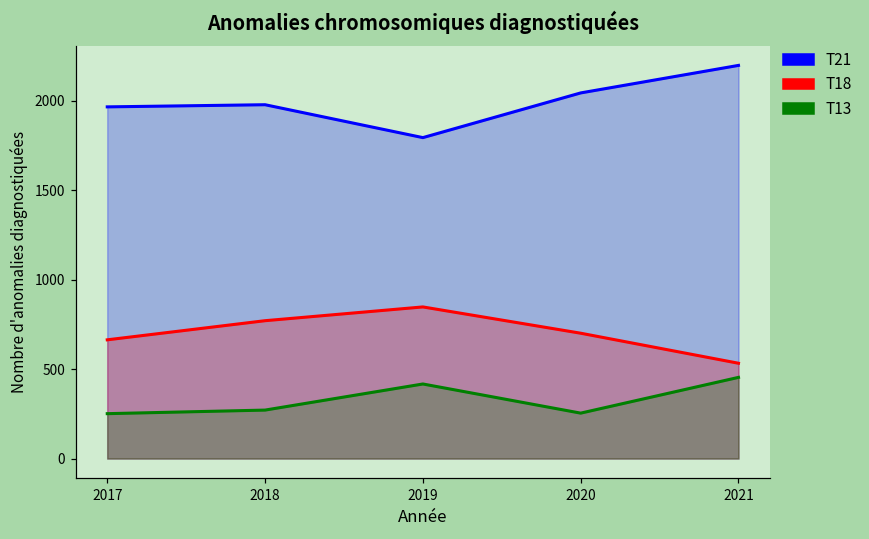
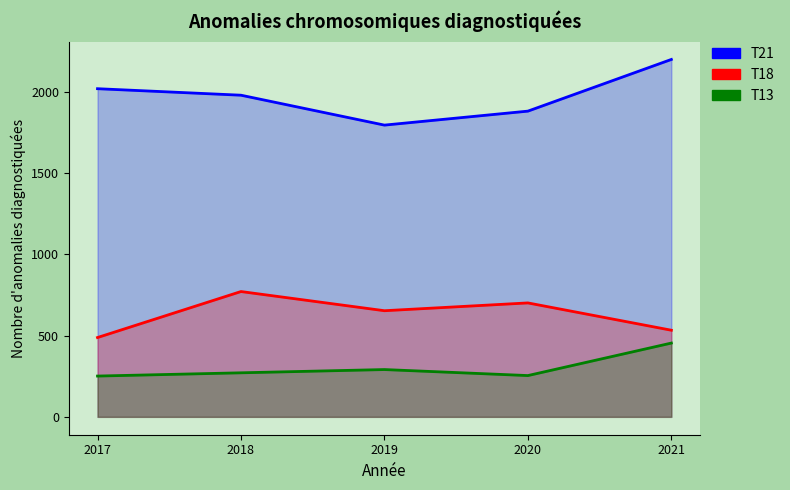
T21, 2017: 1970 -> 2020
T18, 2017: 660 -> 490
T18, 2019: 850 -> 650
T13, 2019: 420 -> 290
T21, 2020: 2050 -> 1880
